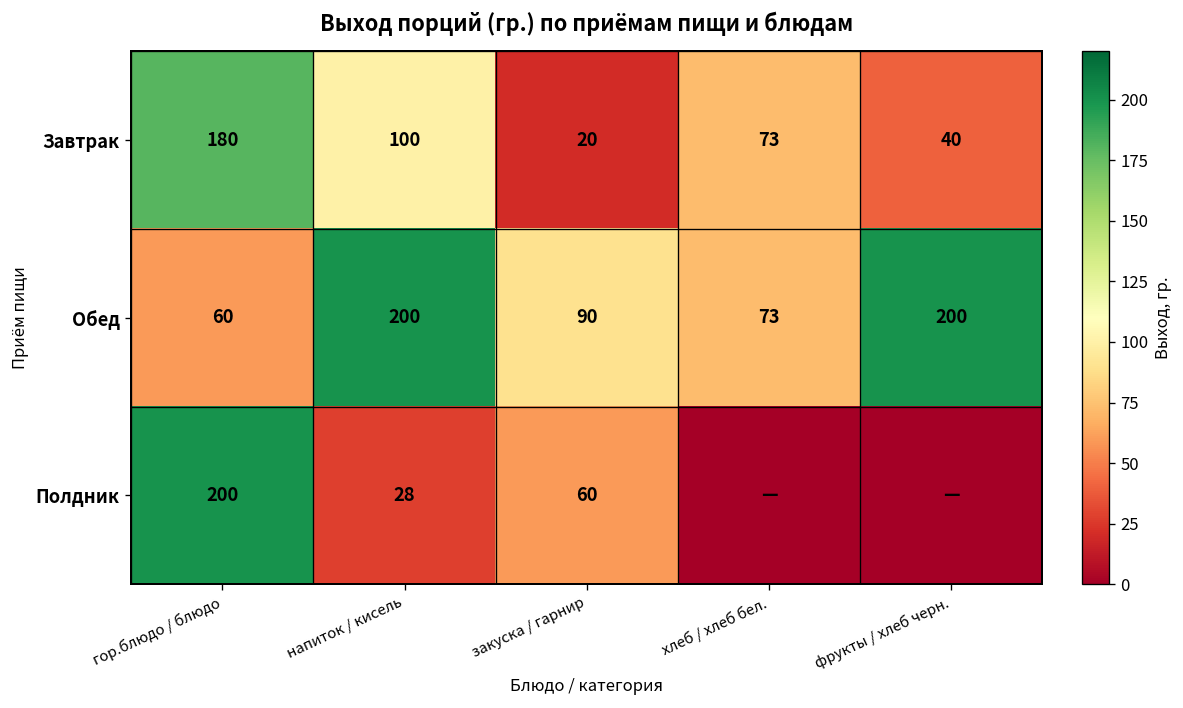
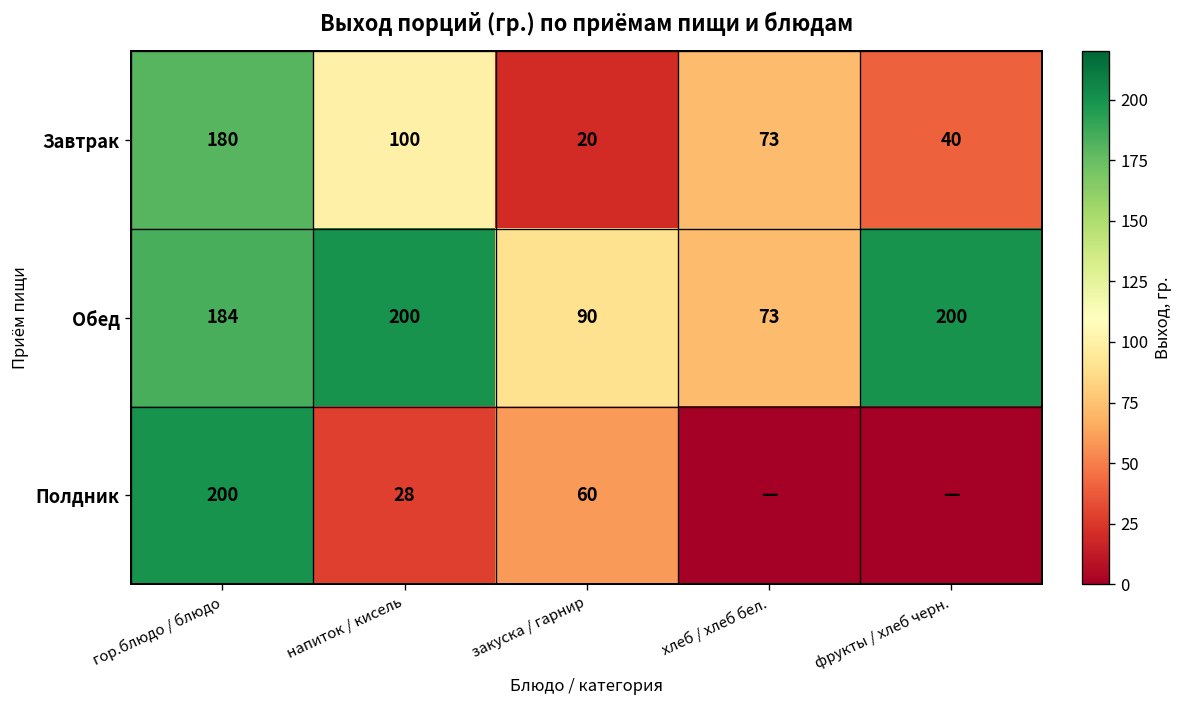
Обед, гор.блюдо / блюдо: 60 -> 184
